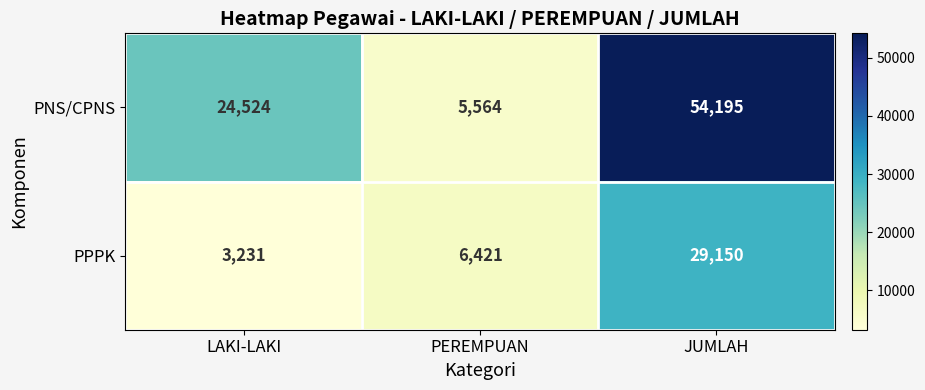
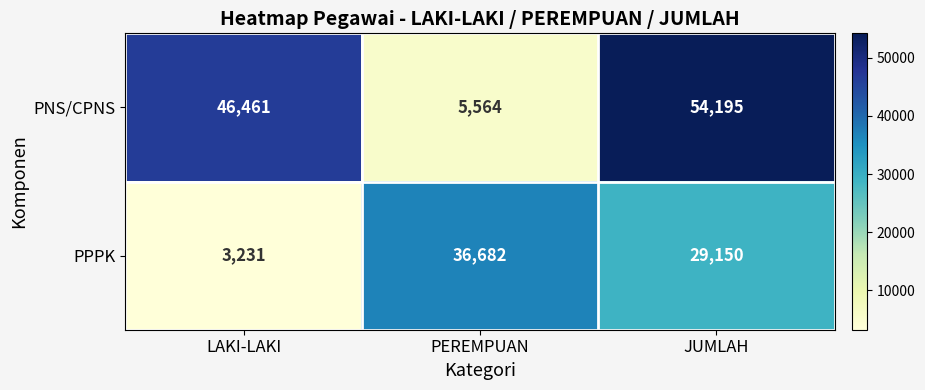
PNS/CPNS, LAKI-LAKI: 24,524 -> 46,461
PPPK, PEREMPUAN: 6,421 -> 36,682
